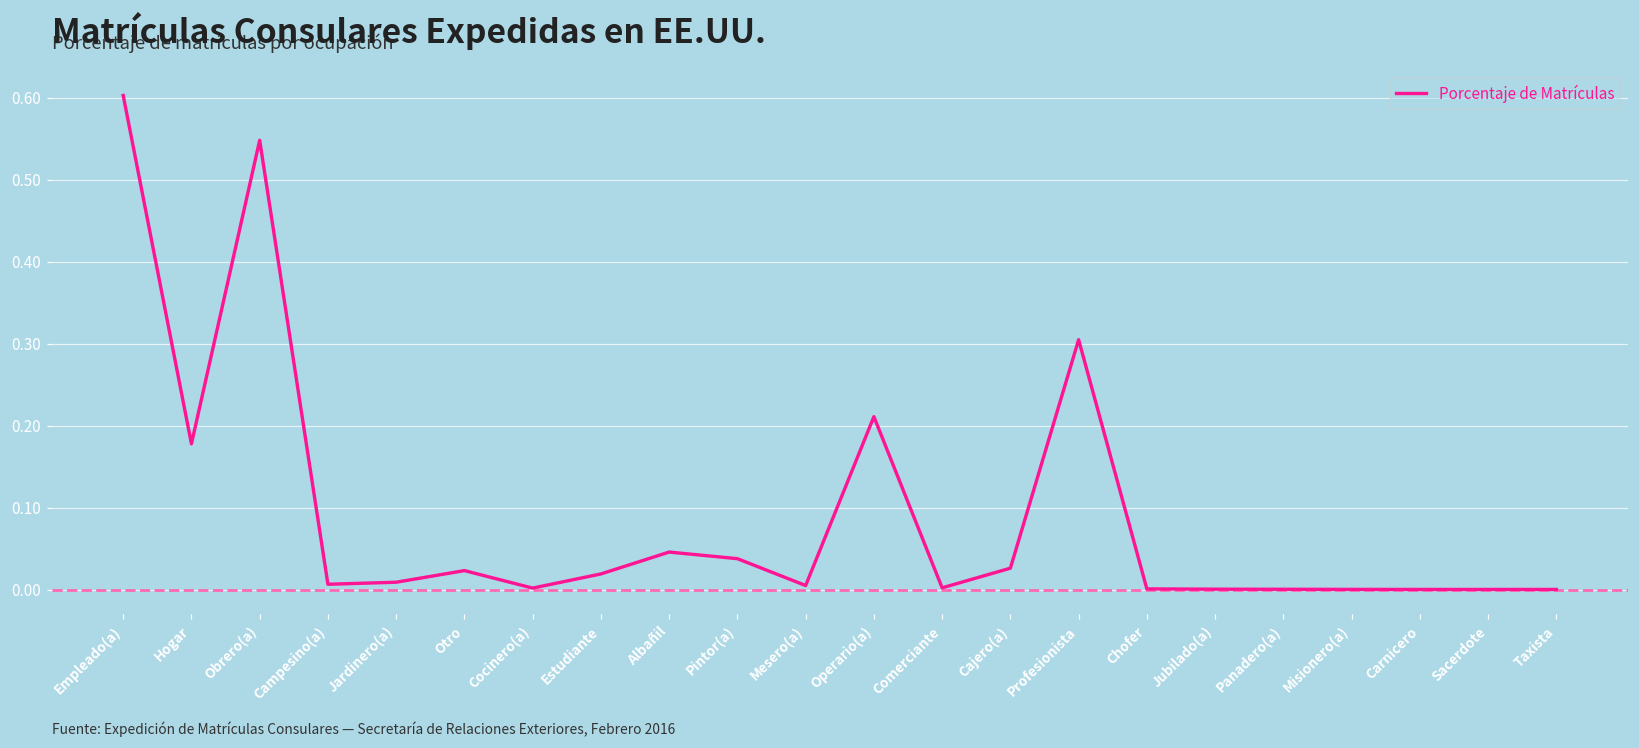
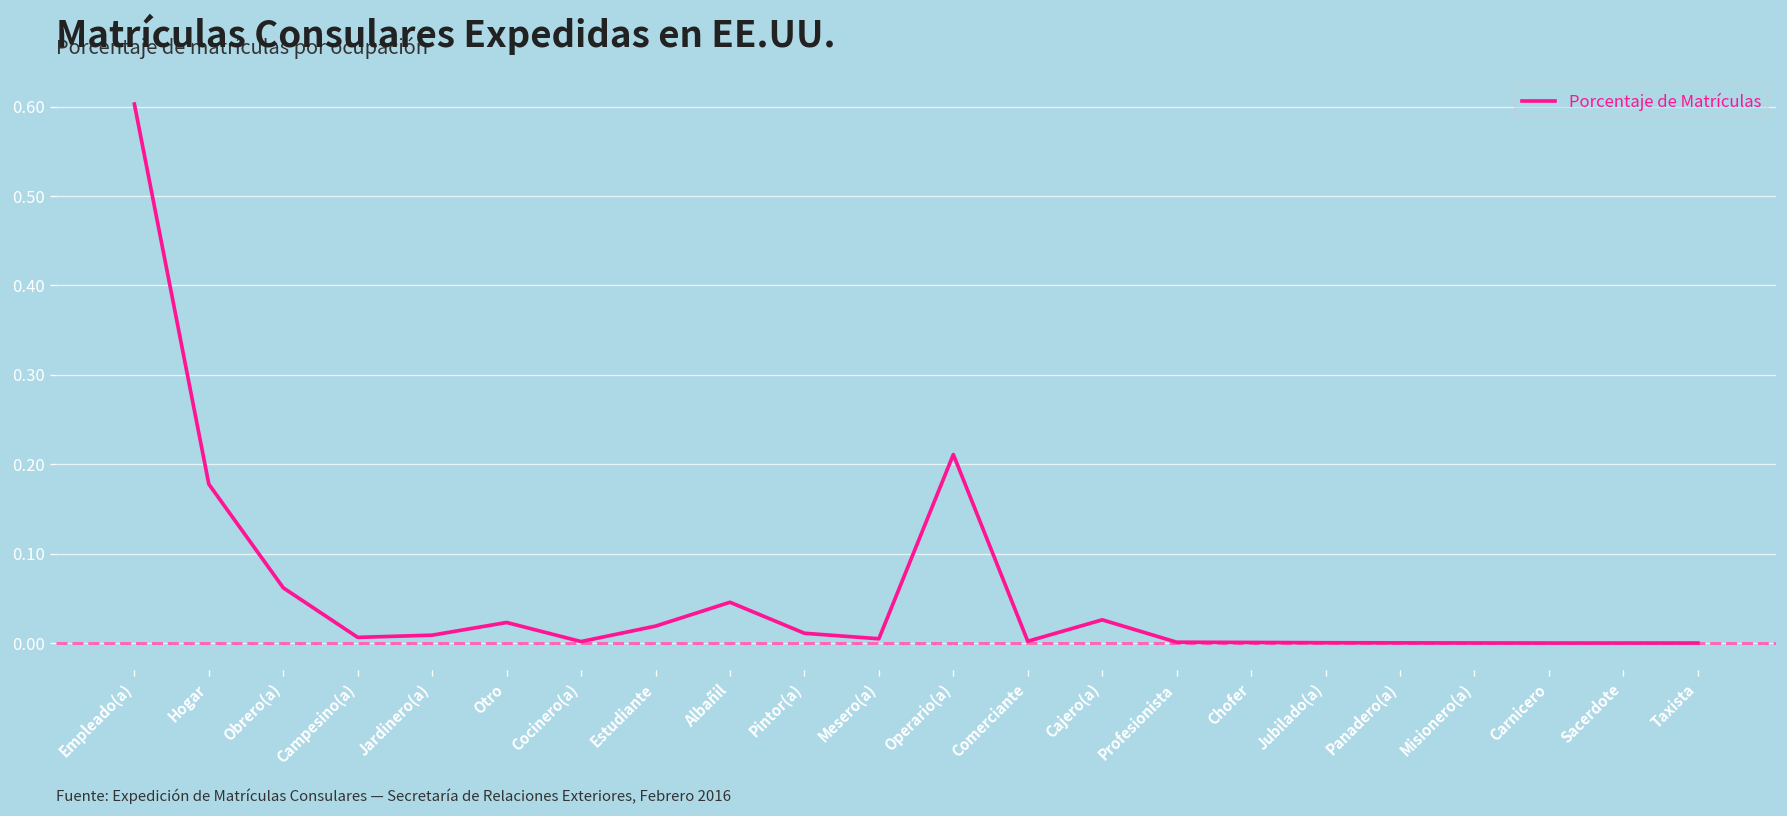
Obrero(a): 0.55 -> 0.06
Pintor(a): 0.04 -> 0.01
Profesionista: 0.30 -> 0.00
